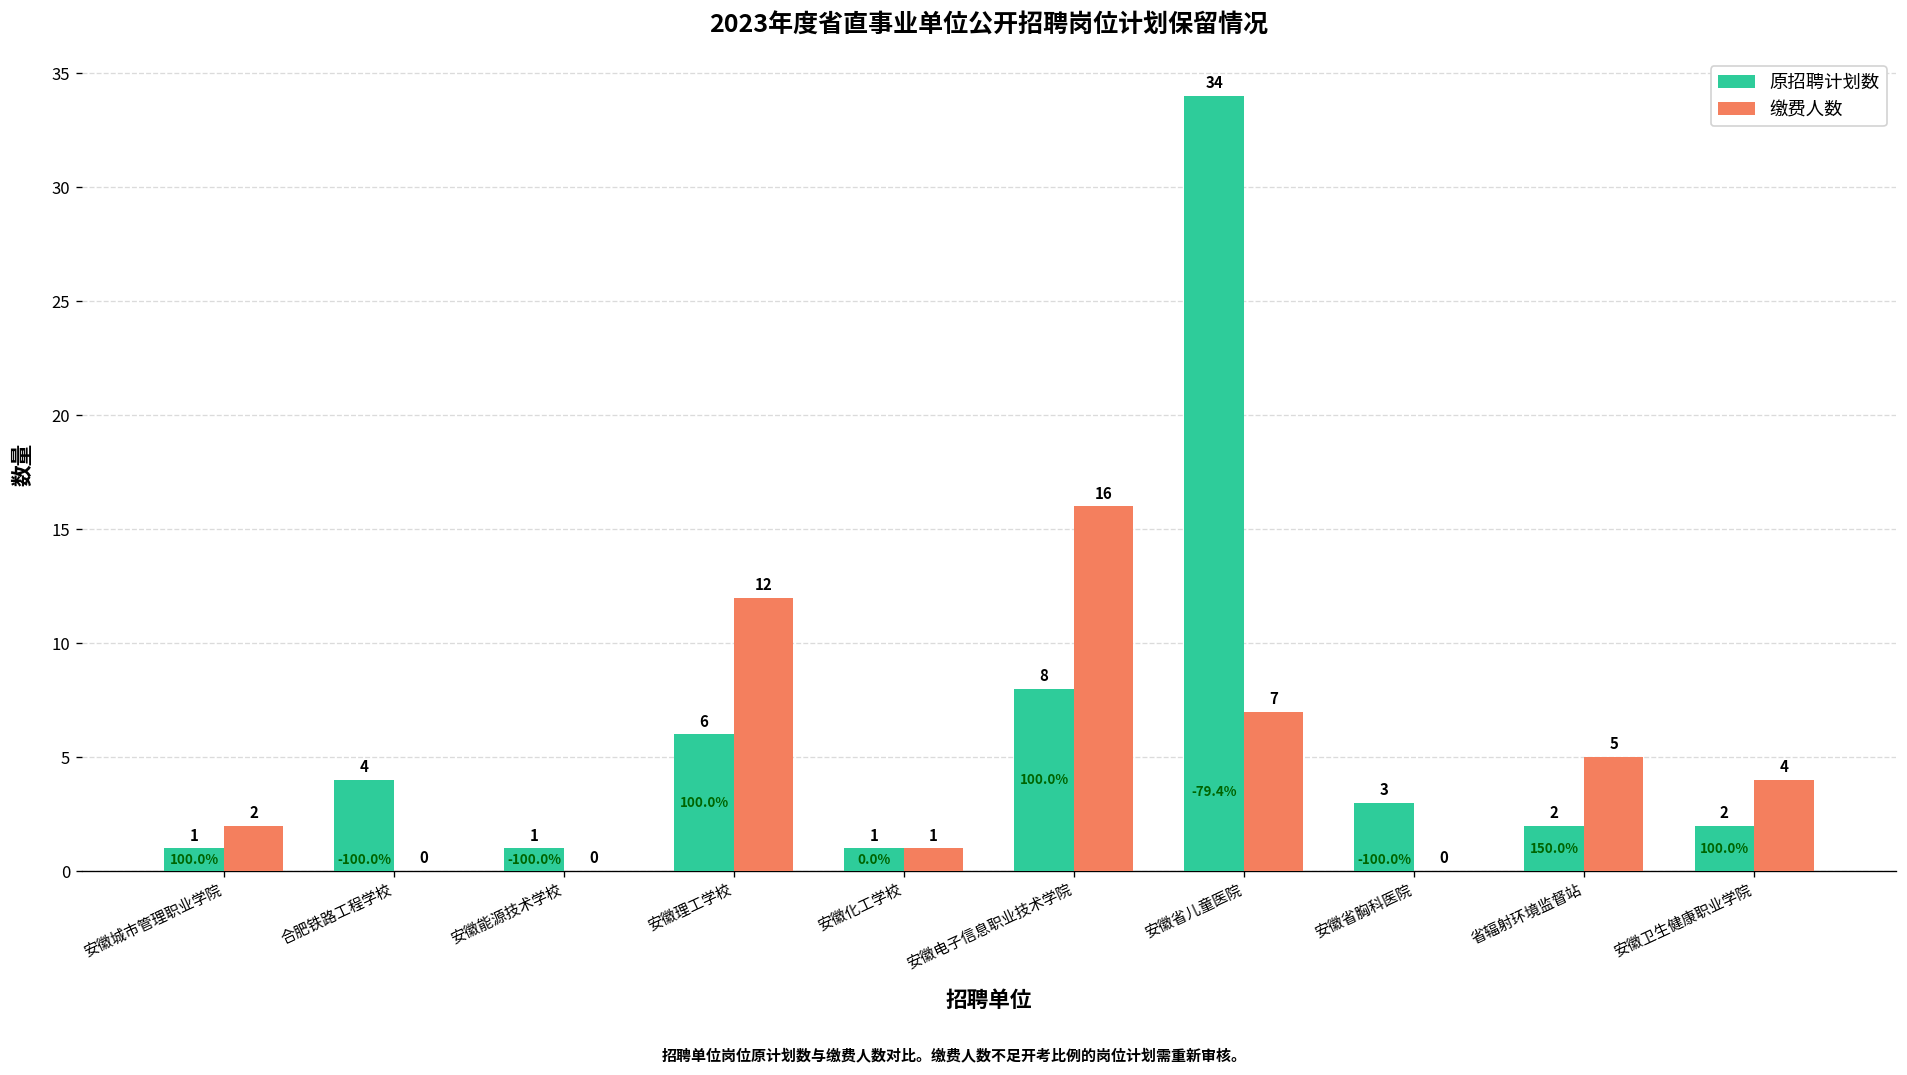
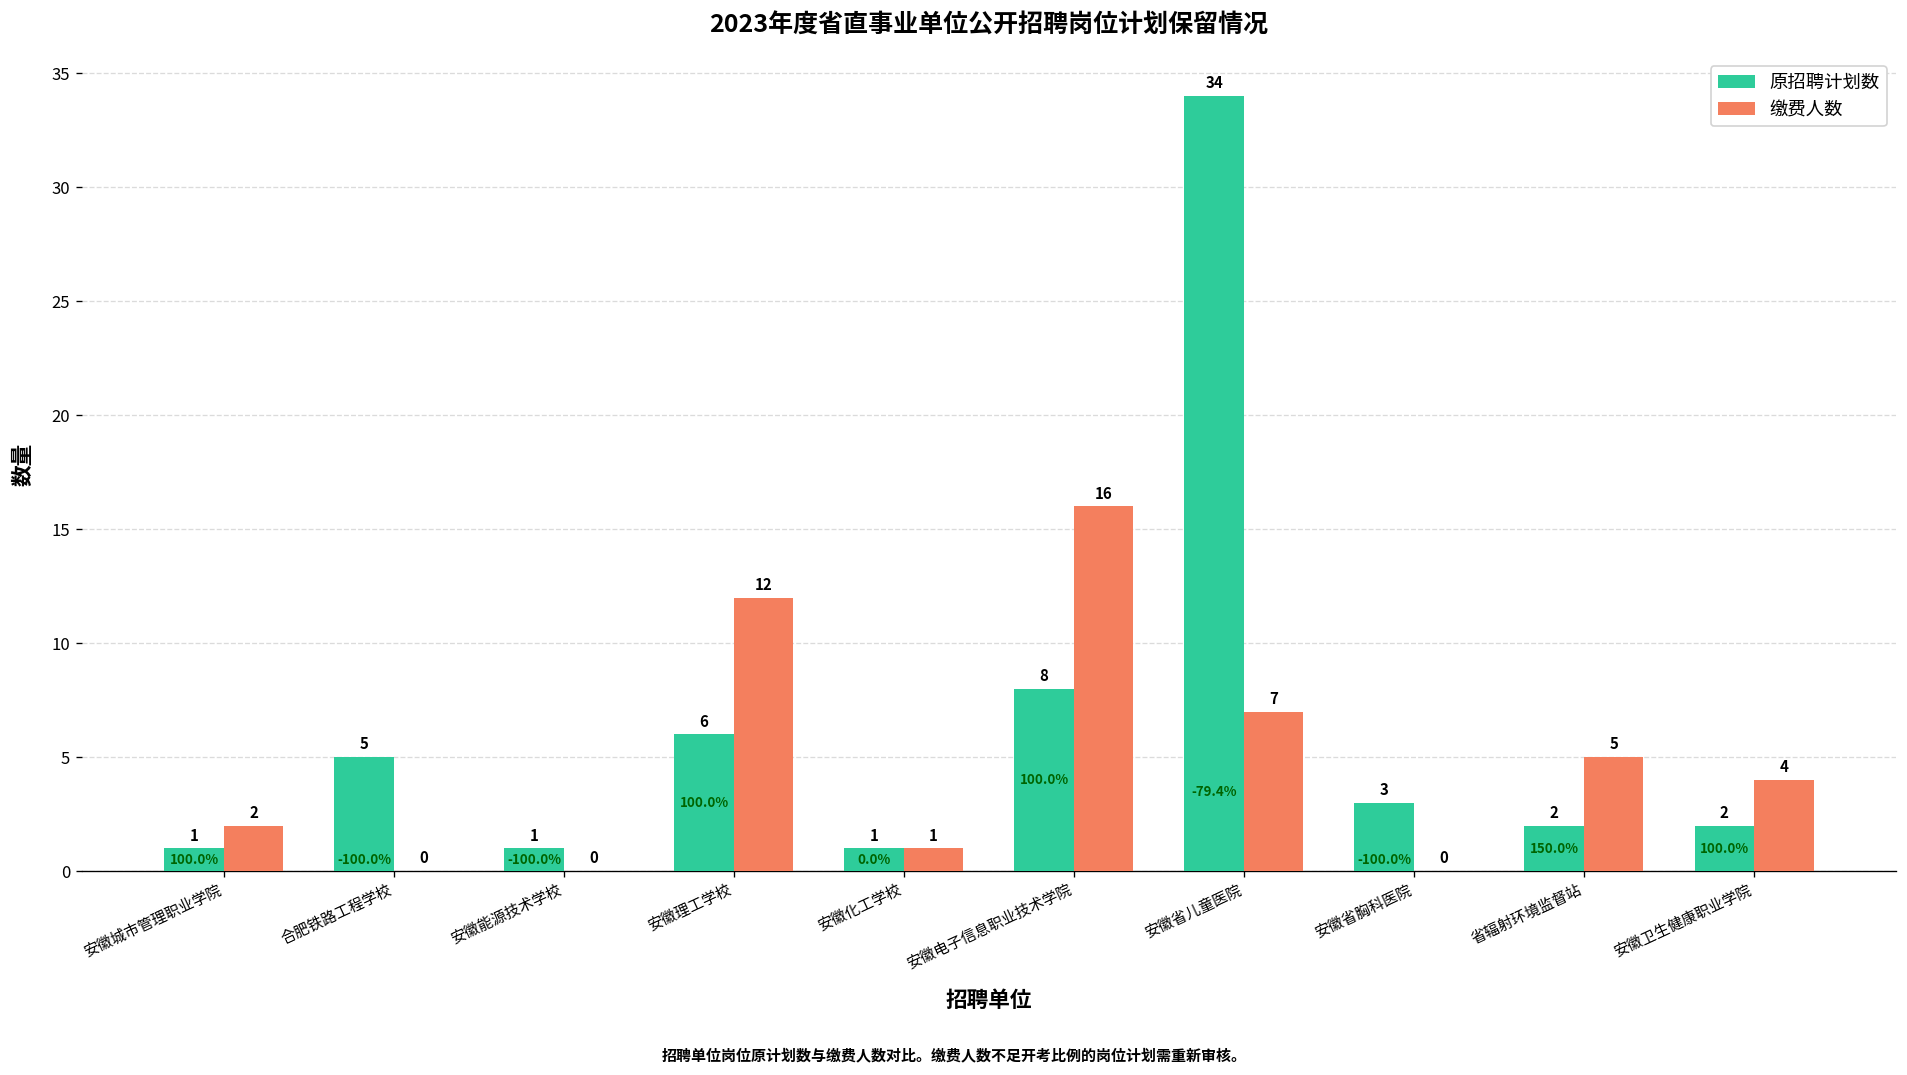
原招聘计划数, 合肥铁路工程学校: 4 -> 5
